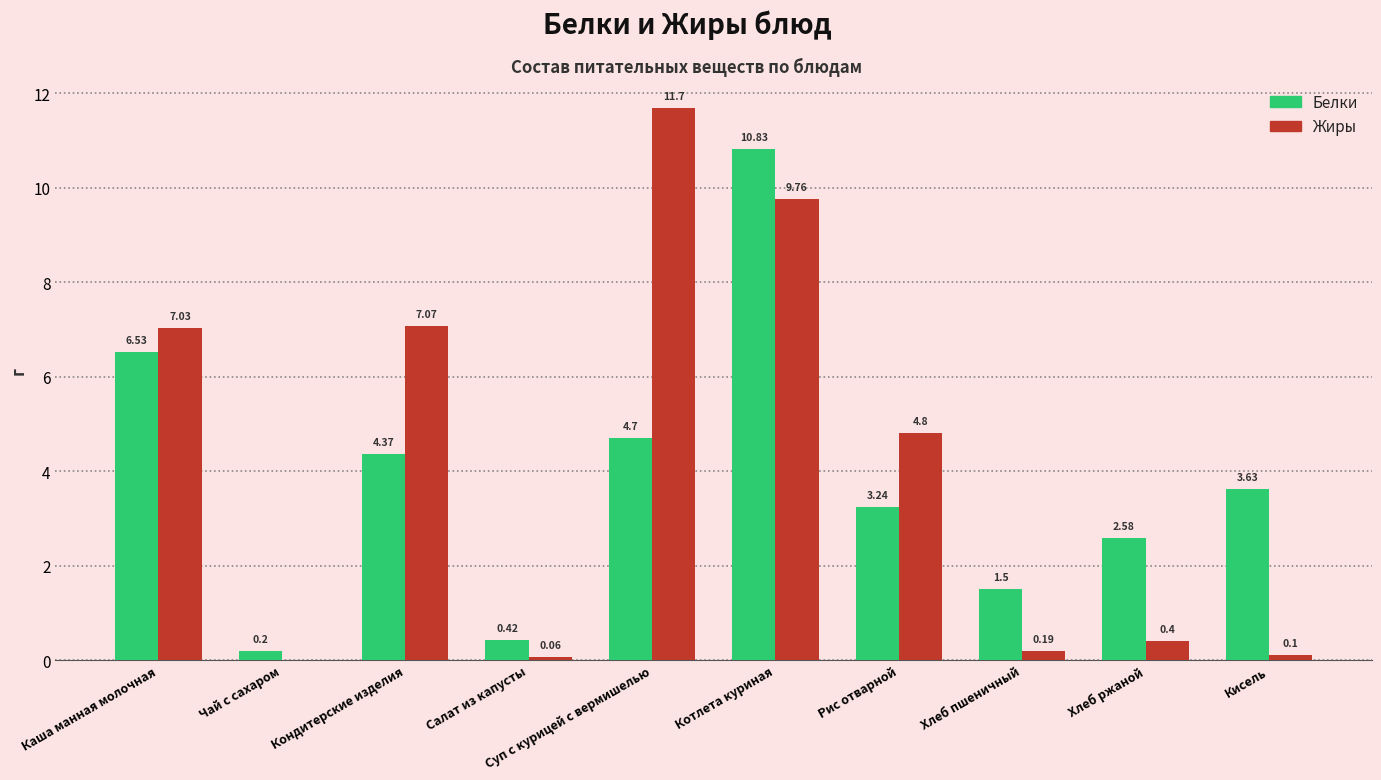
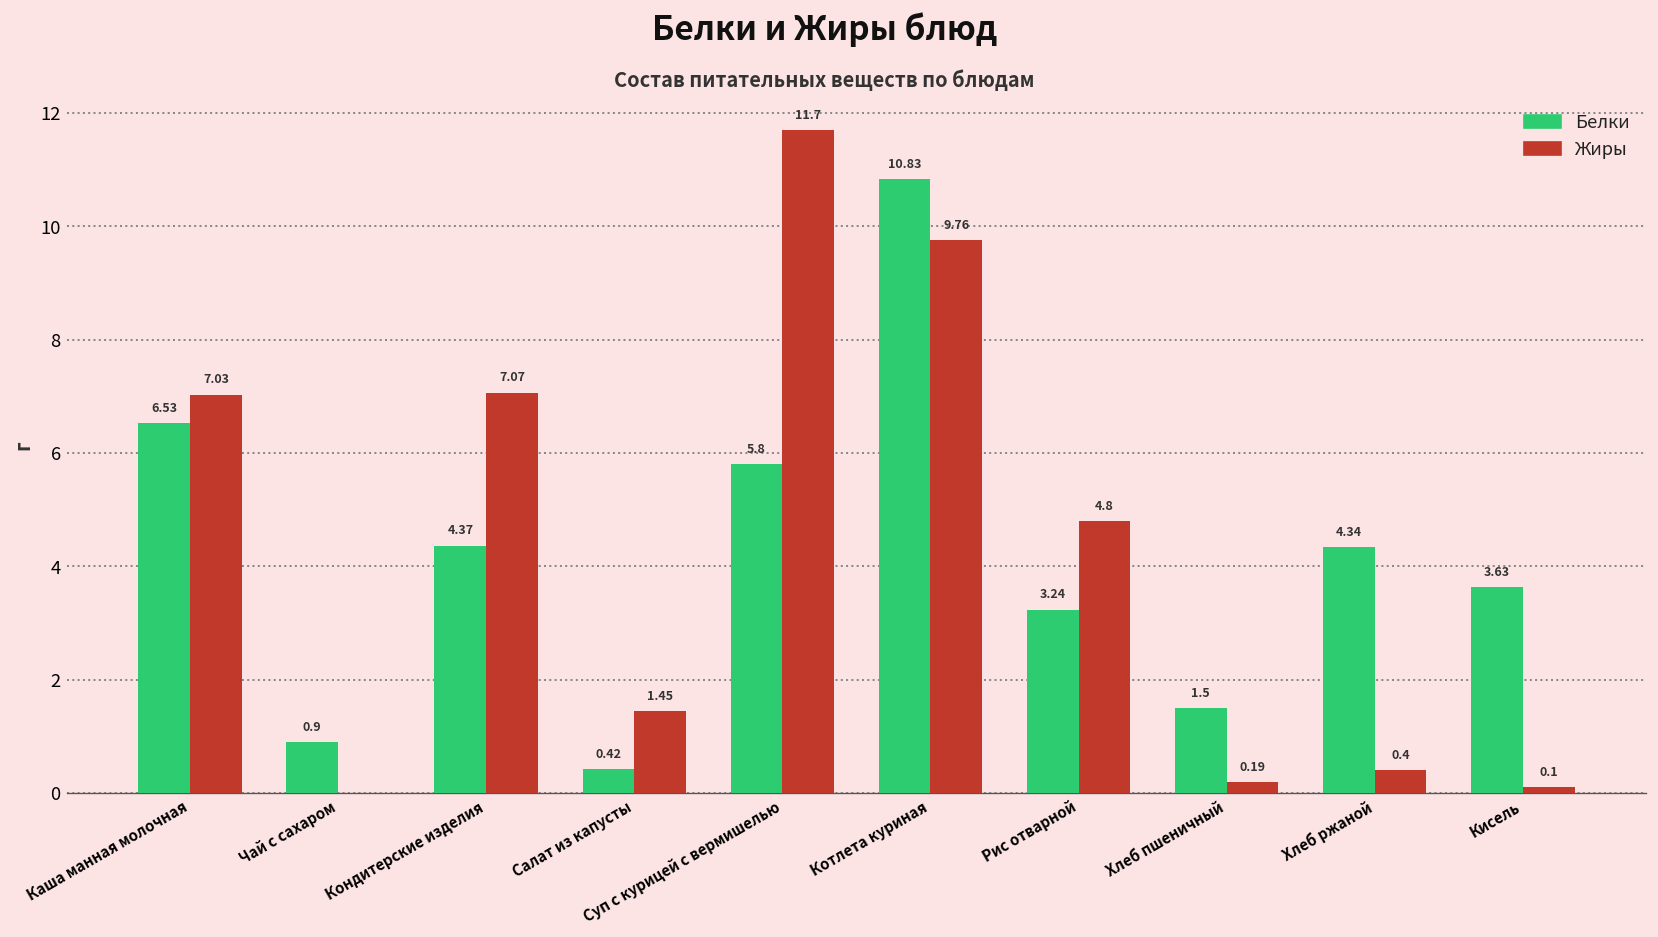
Белки, Чай с сахаром: 0.2 -> 0.9
Жиры, Салат из капусты: 0.06 -> 1.45
Белки, Суп с курицей с вермишелью: 4.7 -> 5.8
Белки, Хлеб ржаной: 2.58 -> 4.34
